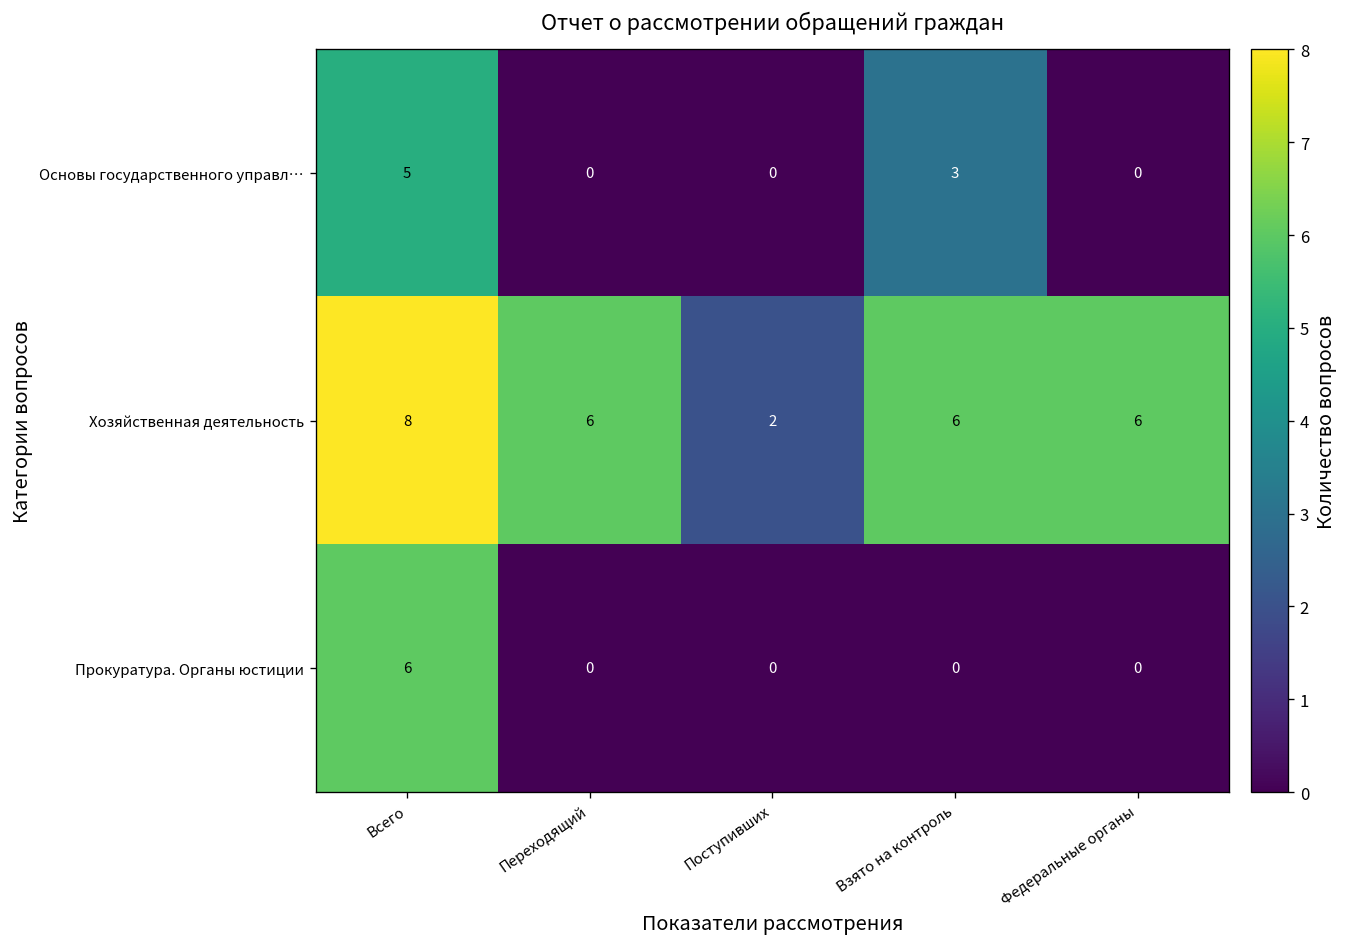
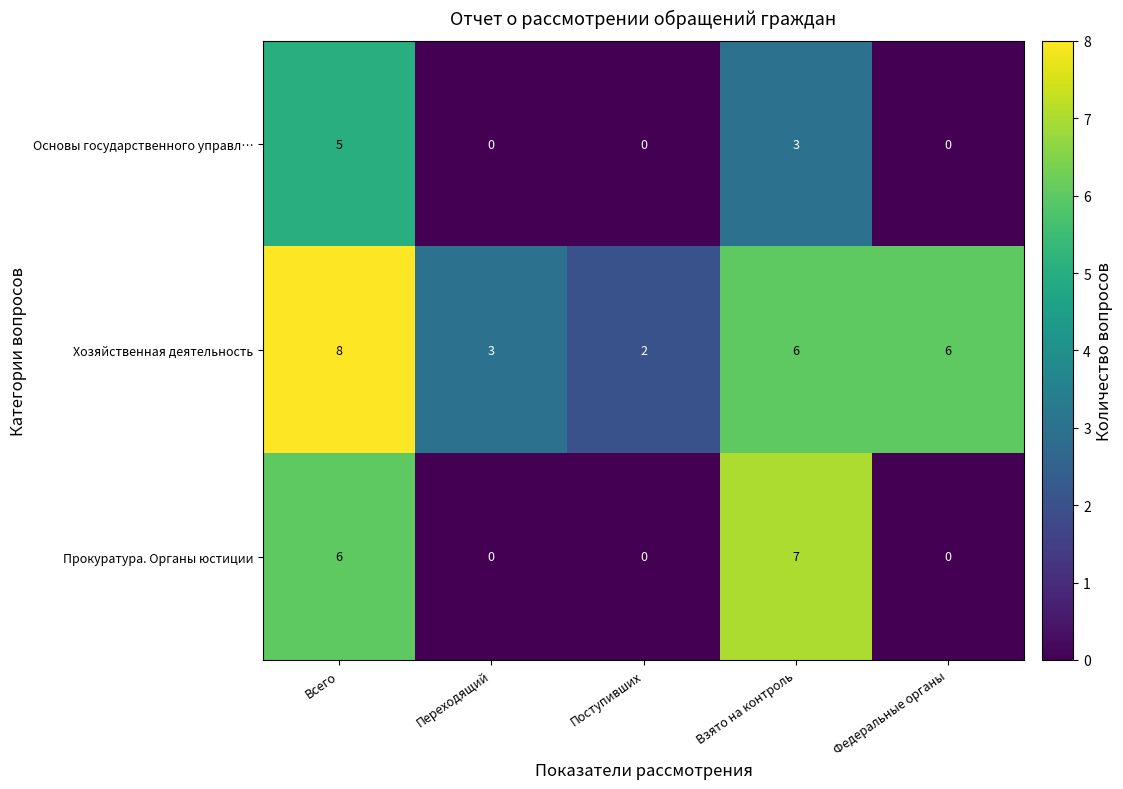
Хозяйственная деятельность, Переходящий: 6 -> 3
Прокуратура. Органы юстиции, Взято на контроль: 0 -> 7
